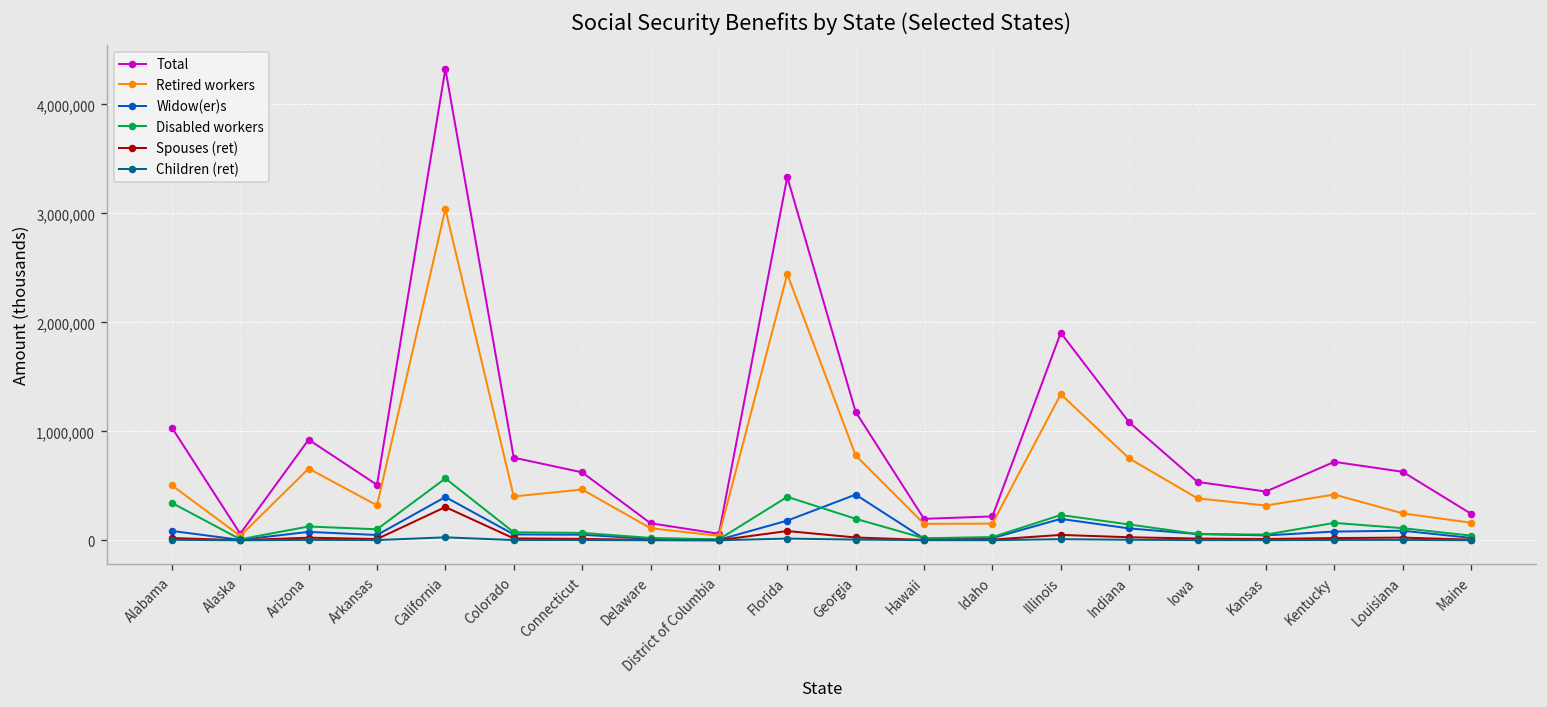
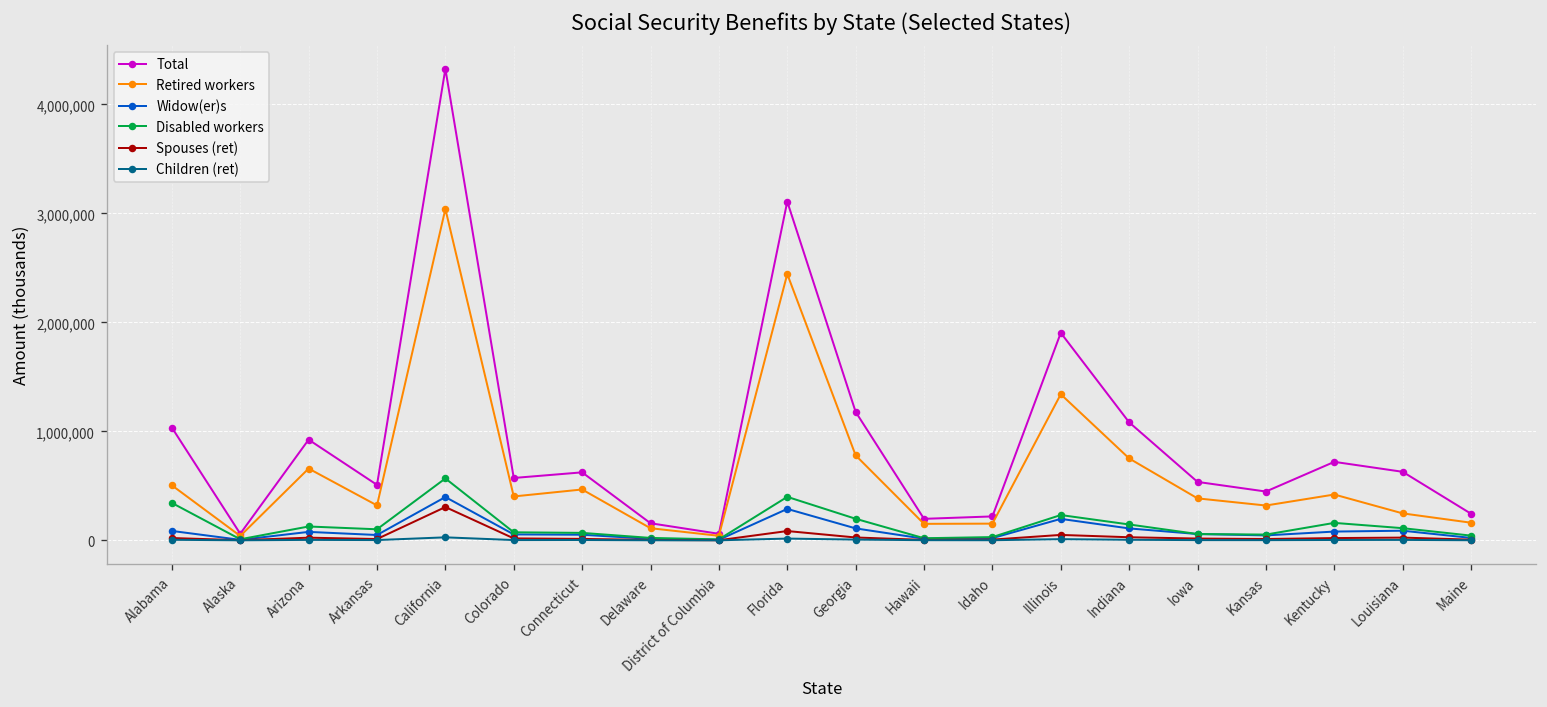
Total, Colorado: 800,000 -> 600,000
Total, Florida: 3,300,000 -> 3,100,000
Widow(er)s, Florida: 200,000 -> 300,000
Widow(er)s, Georgia: 400,000 -> 100,000
